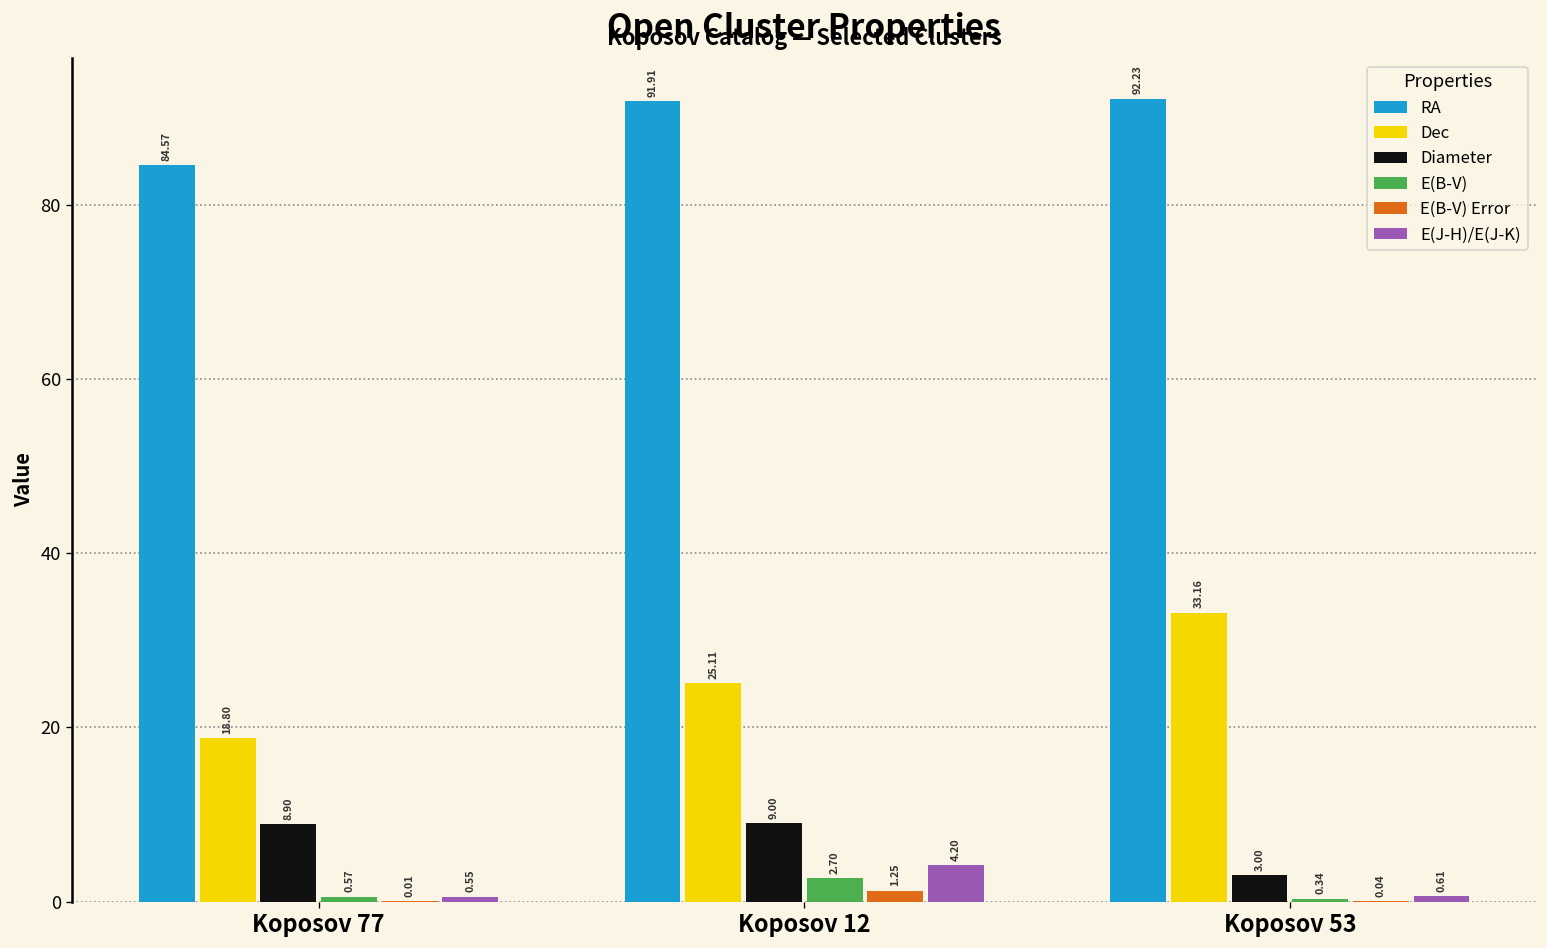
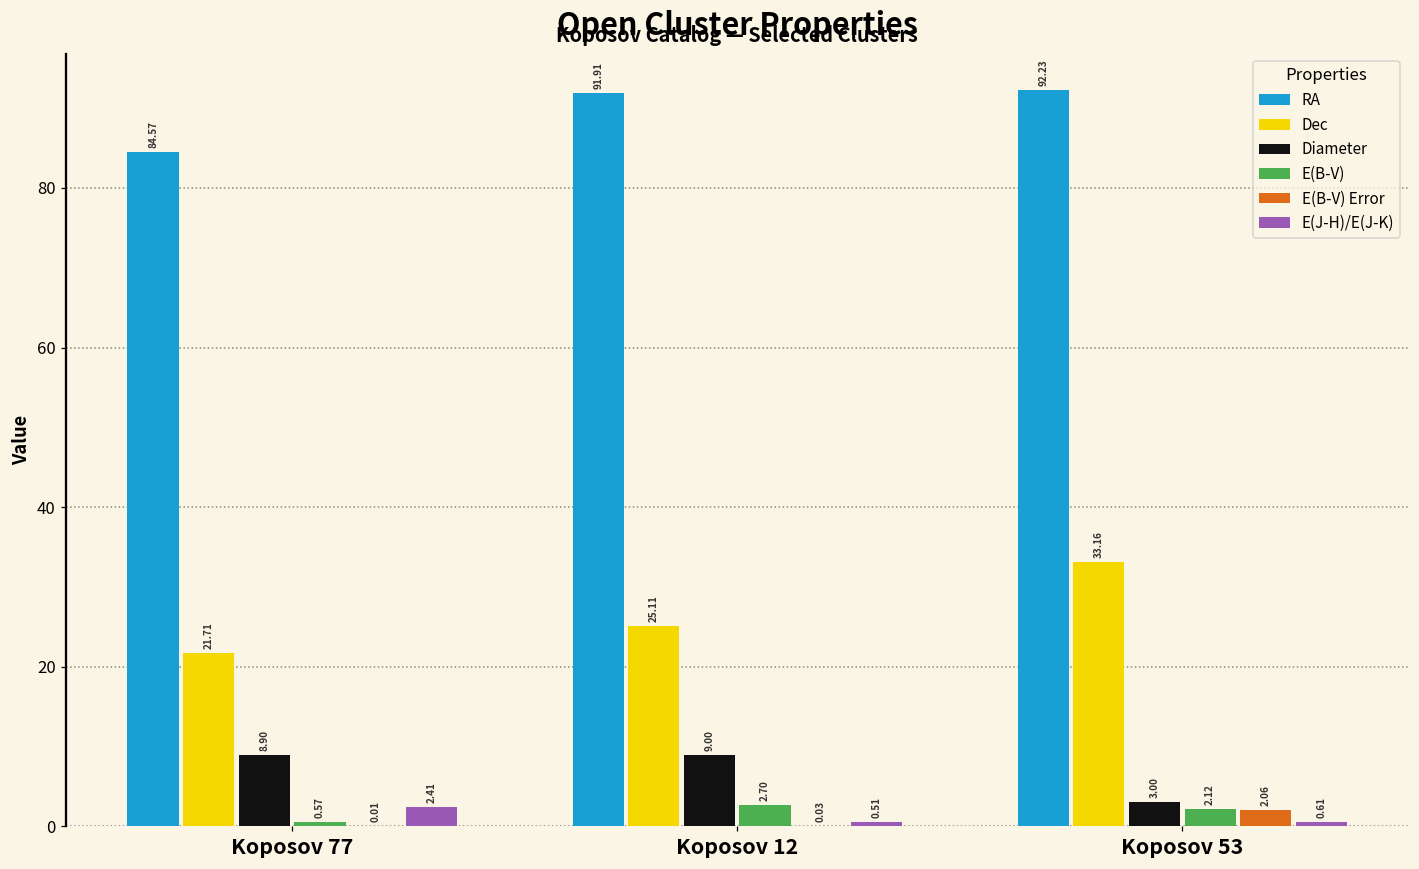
Dec, Koposov 77: 18.80 -> 21.71
E(J-H)/E(J-K), Koposov 77: 0.55 -> 2.41
E(B-V) Error, Koposov 12: 1.25 -> 0.03
E(J-H)/E(J-K), Koposov 12: 4.20 -> 0.51
E(B-V), Koposov 53: 0.34 -> 2.12
E(B-V) Error, Koposov 53: 0.04 -> 2.06
